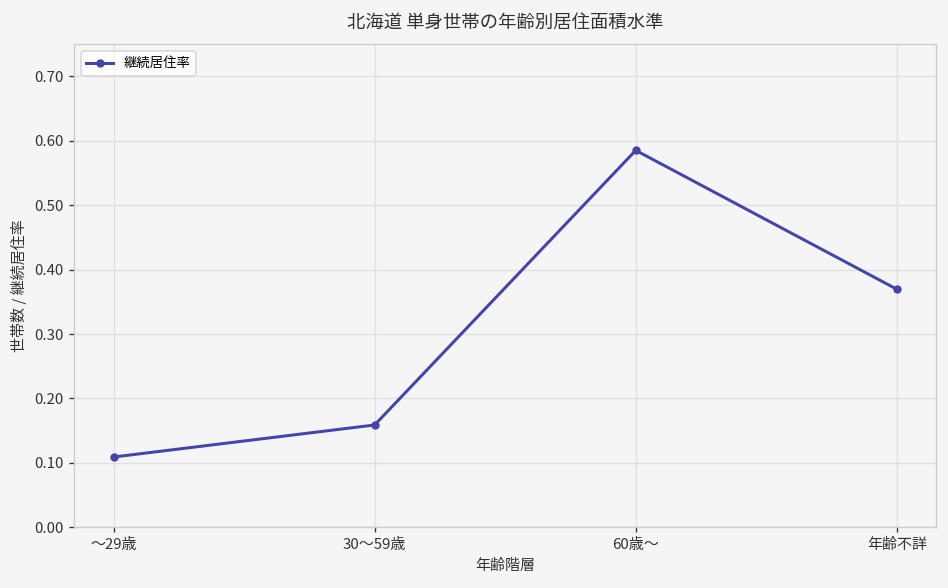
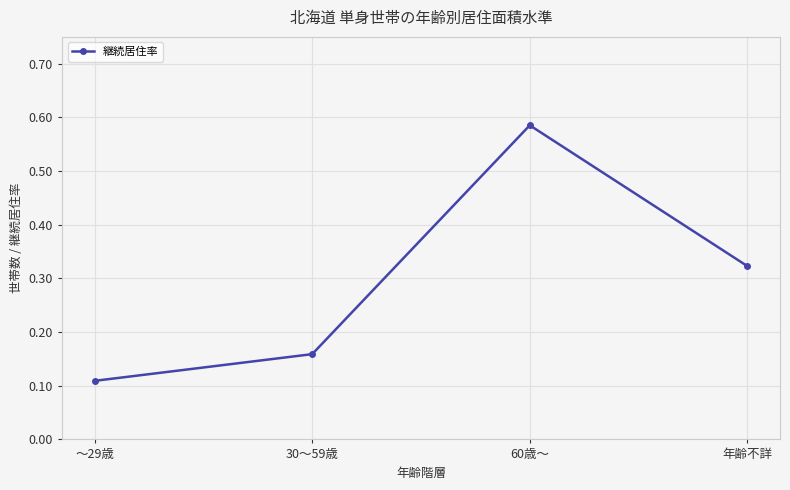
年齢不詳: 0.37 -> 0.32
